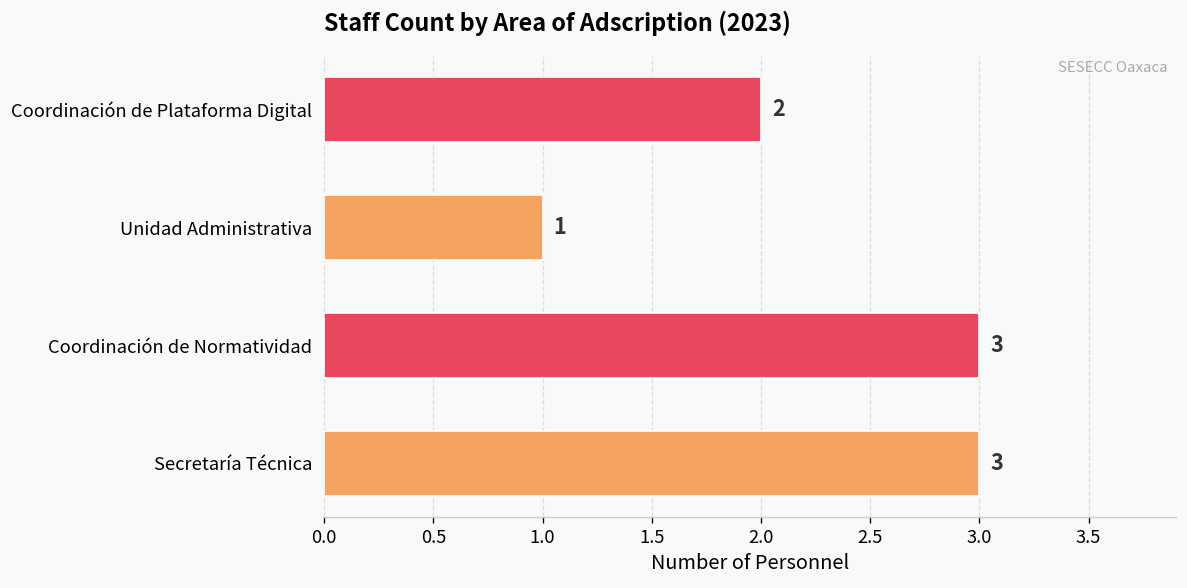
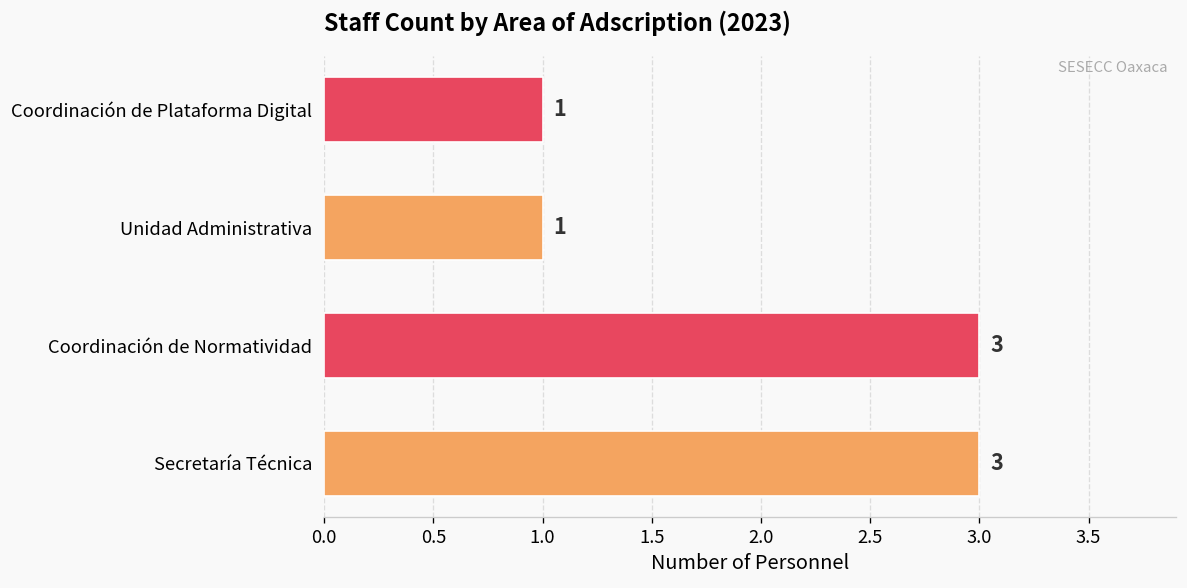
Coordinación de Plataforma Digital: 2 -> 1
